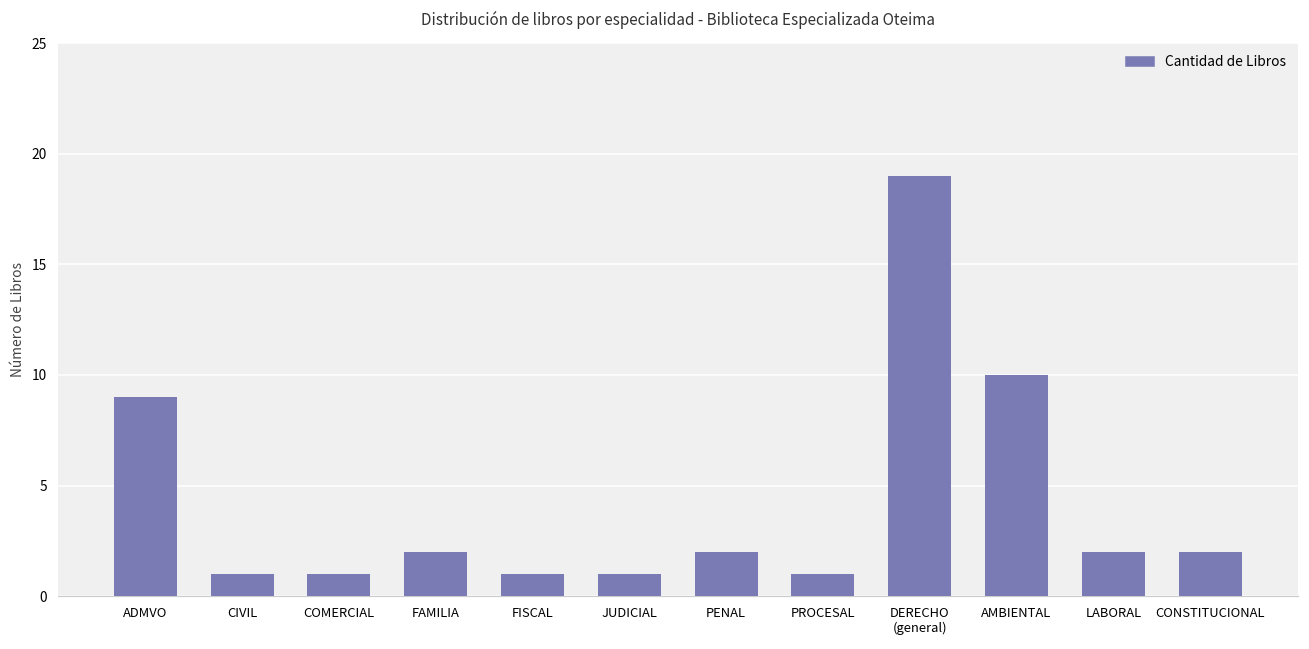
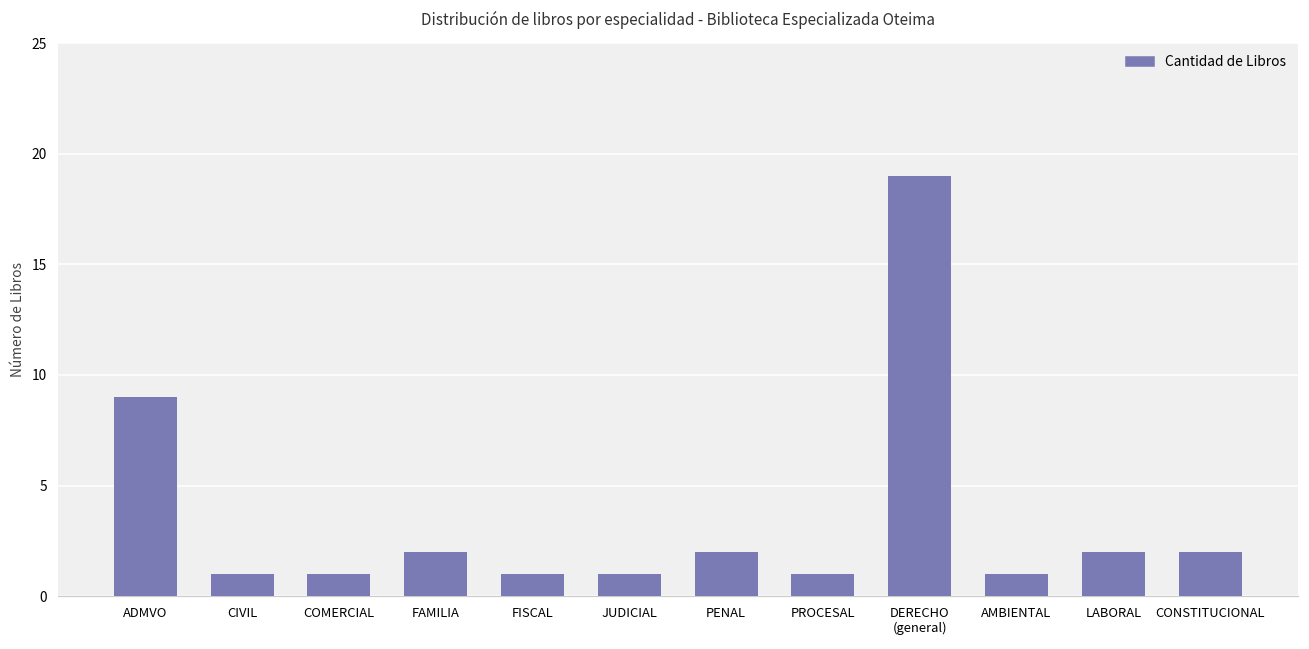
AMBIENTAL: 10 -> 1
